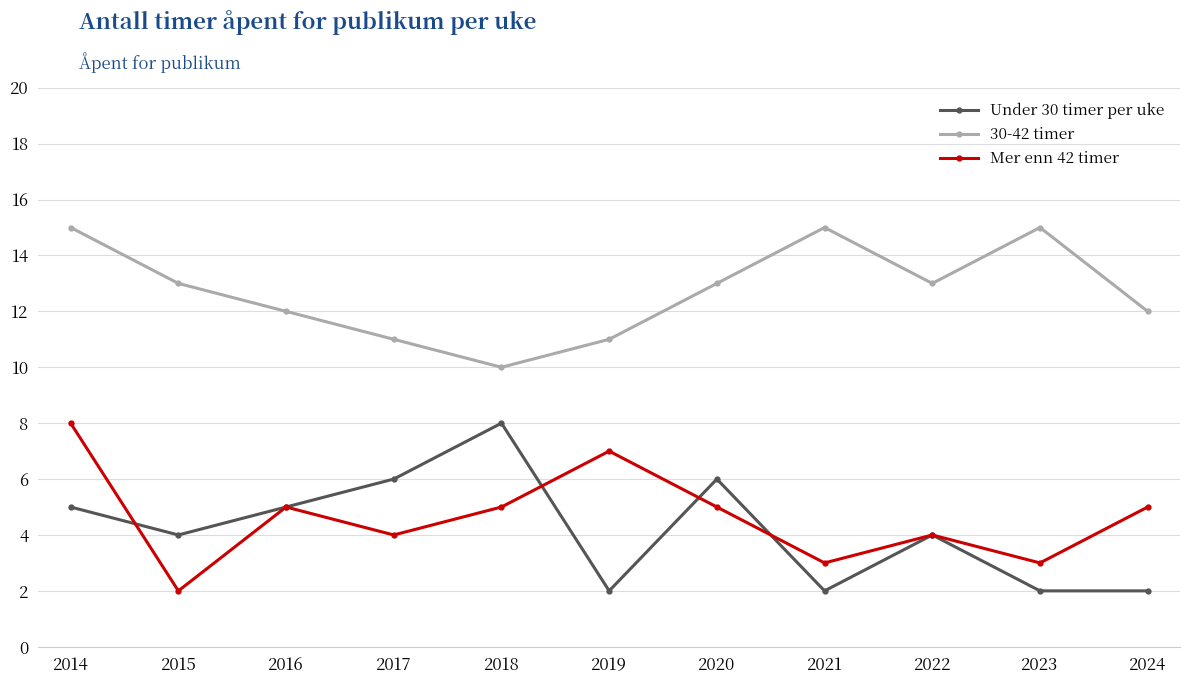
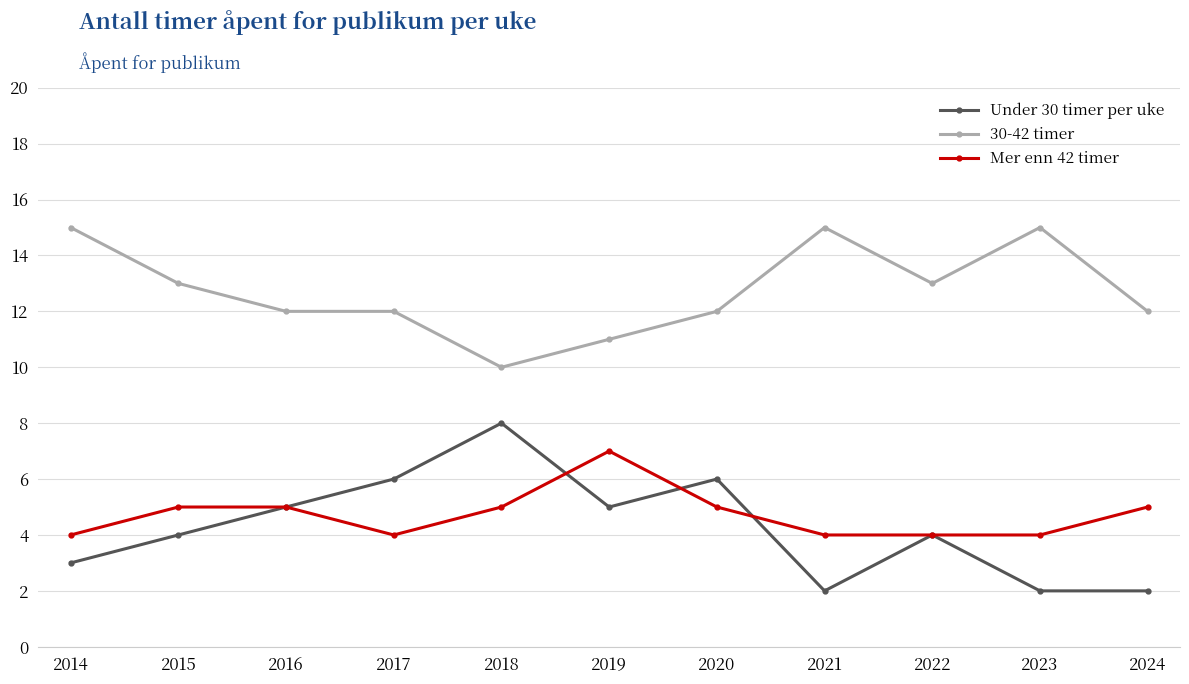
Under 30 timer per uke, 2014: 5 -> 3
Mer enn 42 timer, 2014: 8 -> 4
Mer enn 42 timer, 2015: 2 -> 5
30-42 timer, 2017: 11 -> 12
Under 30 timer per uke, 2019: 2 -> 5
30-42 timer, 2020: 13 -> 12
Mer enn 42 timer, 2021: 3 -> 4
Mer enn 42 timer, 2023: 3 -> 4
